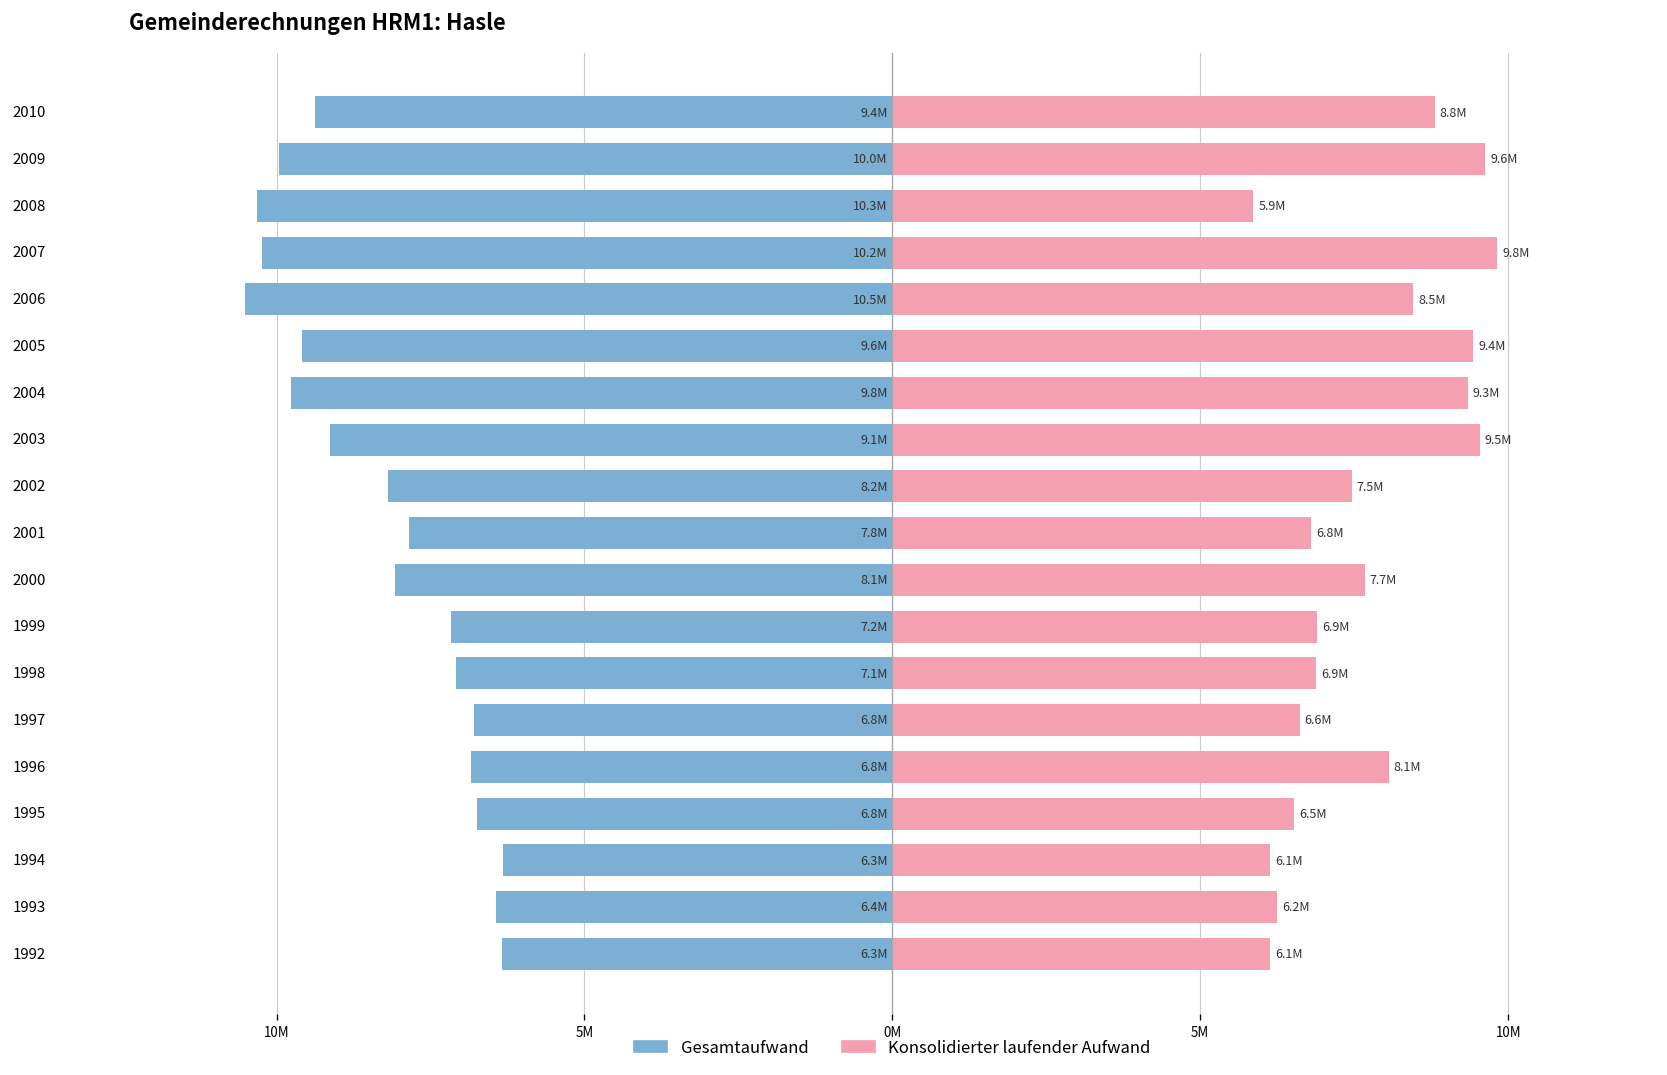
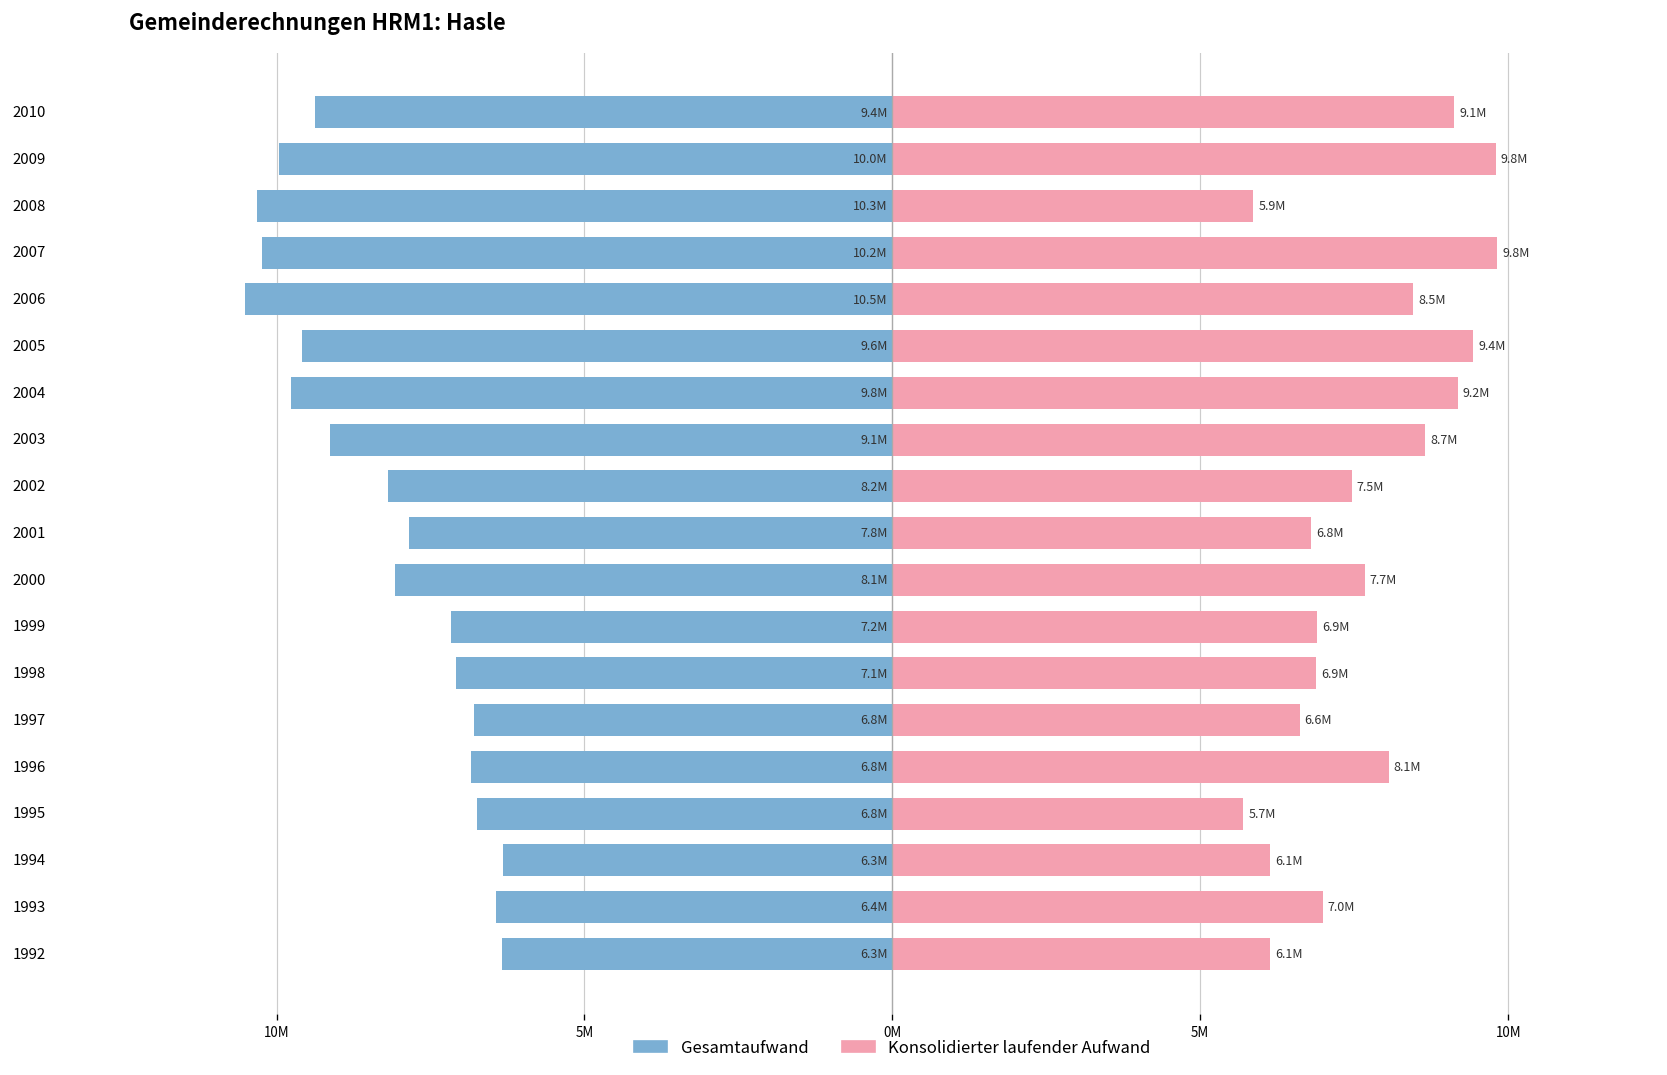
Konsolidierter laufender Aufwand, 2010: 8.8M -> 9.1M
Konsolidierter laufender Aufwand, 2009: 9.6M -> 9.8M
Konsolidierter laufender Aufwand, 2004: 9.3M -> 9.2M
Konsolidierter laufender Aufwand, 2003: 9.5M -> 8.7M
Konsolidierter laufender Aufwand, 1995: 6.5M -> 5.7M
Konsolidierter laufender Aufwand, 1993: 6.2M -> 7.0M
